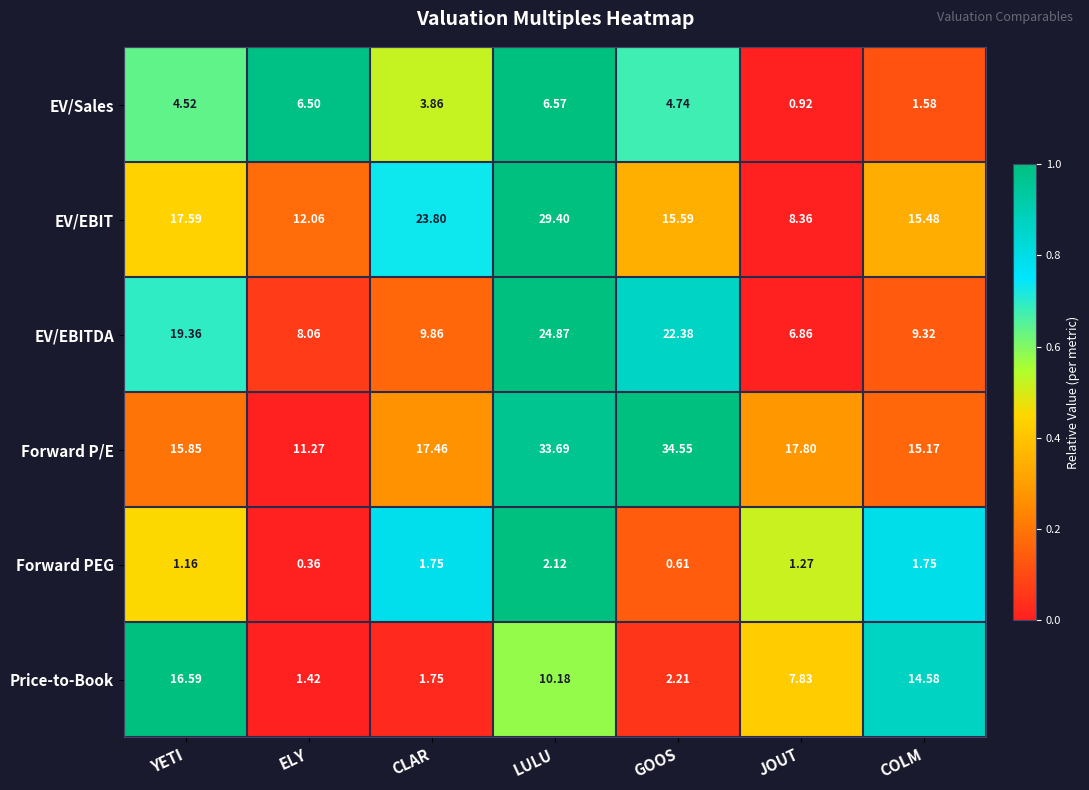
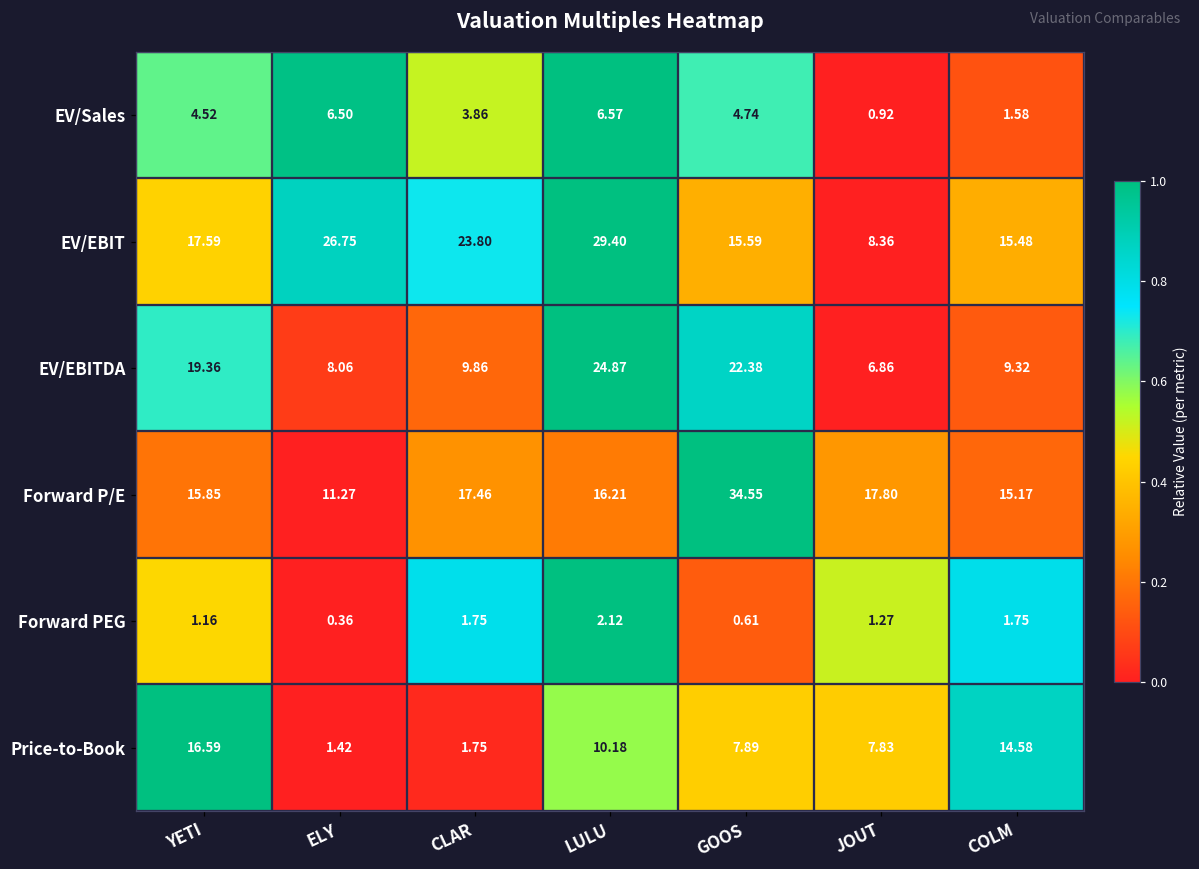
EV/EBIT, ELY: 12.06 -> 26.75
Forward P/E, LULU: 33.69 -> 16.21
Price-to-Book, GOOS: 2.21 -> 7.89
